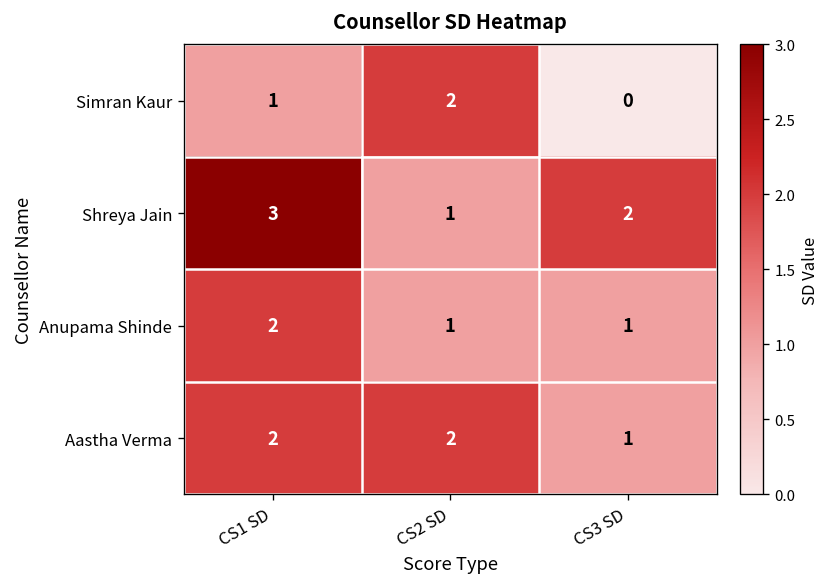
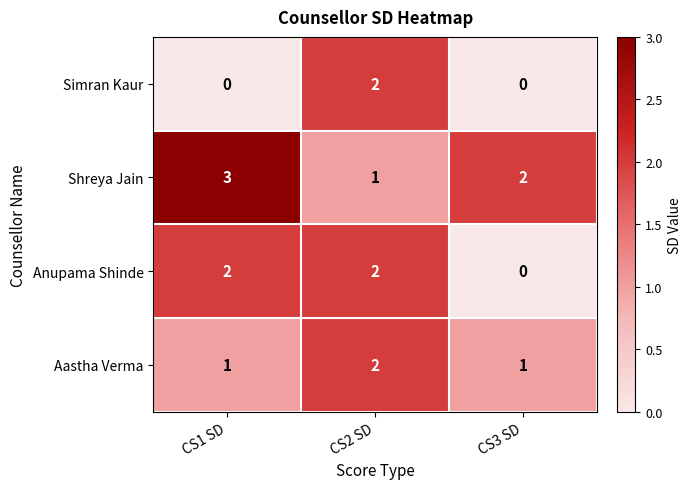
Simran Kaur, CS1 SD: 1 -> 0
Anupama Shinde, CS2 SD: 1 -> 2
Anupama Shinde, CS3 SD: 1 -> 0
Aastha Verma, CS1 SD: 2 -> 1
